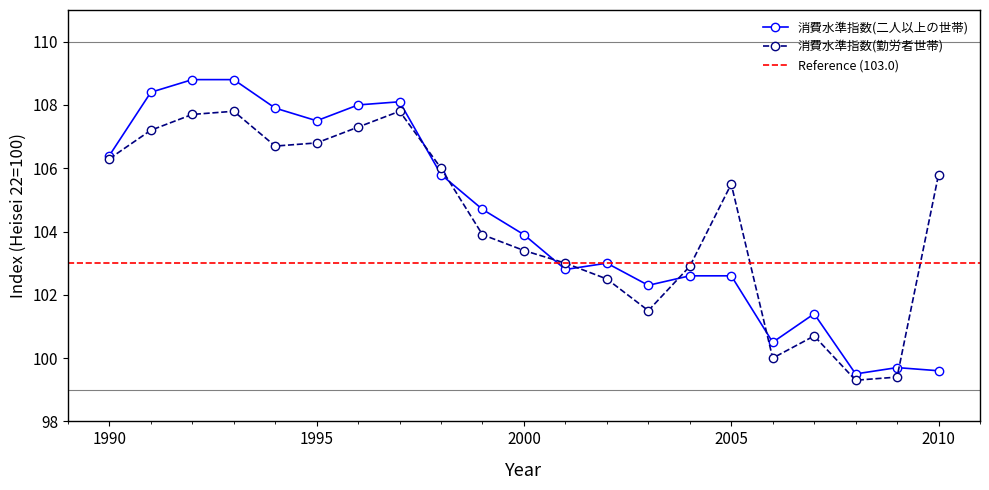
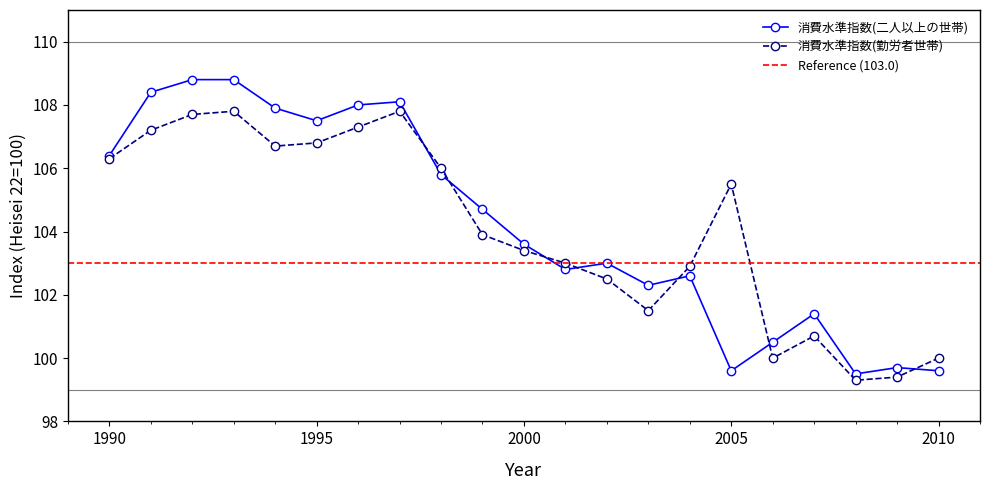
消費水準指数(二人以上の世帯), 2000: 103.9 -> 103.6
消費水準指数(二人以上の世帯), 2005: 102.6 -> 99.6
消費水準指数(勤労者世帯), 2010: 105.8 -> 100.0
